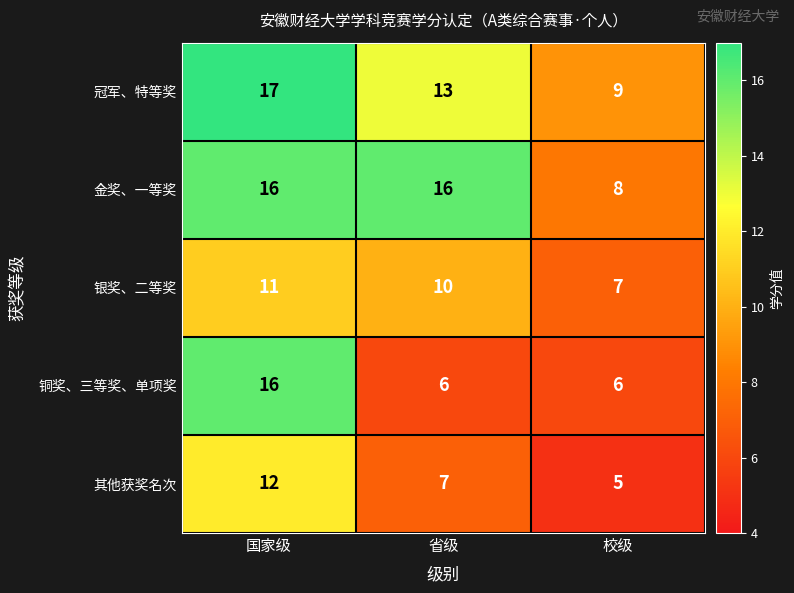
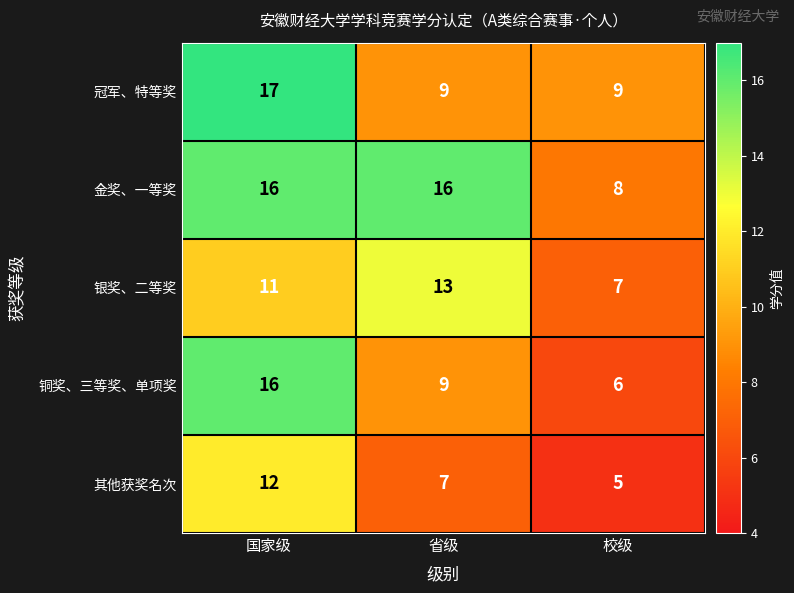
冠军、特等奖, 省级: 13 -> 9
银奖、二等奖, 省级: 10 -> 13
铜奖、三等奖、单项奖, 省级: 6 -> 9
